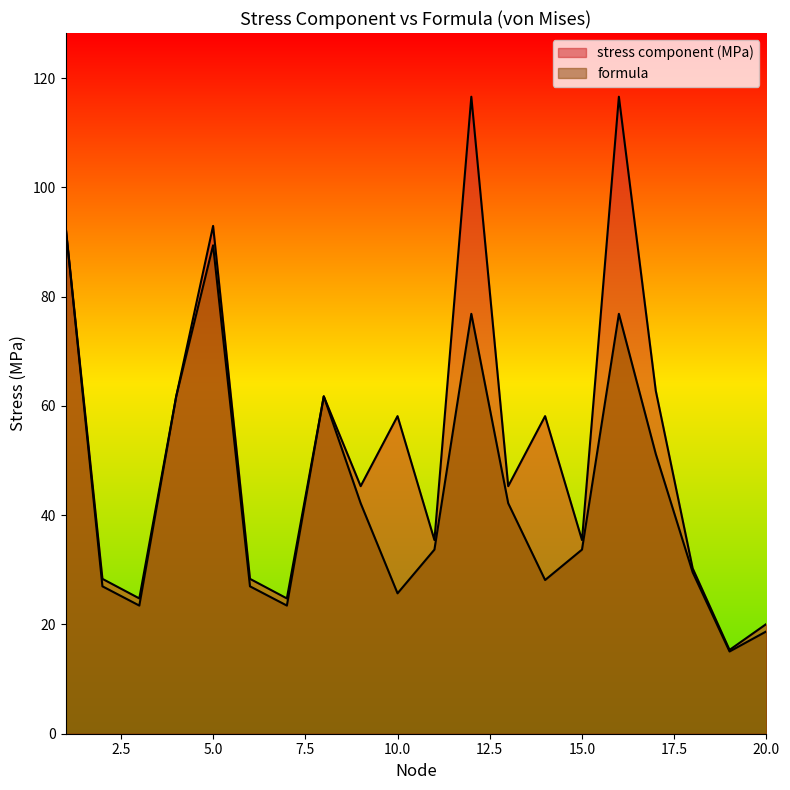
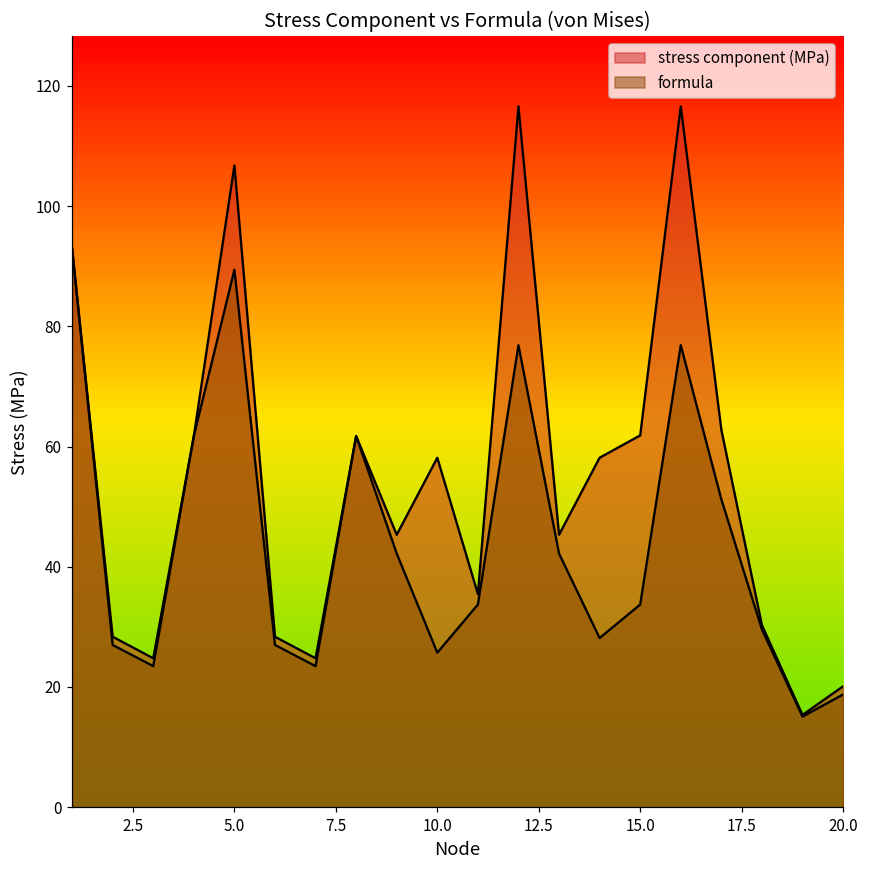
stress component (MPa), 5.0: 93 -> 107
stress component (MPa), 15.0: 35 -> 62
